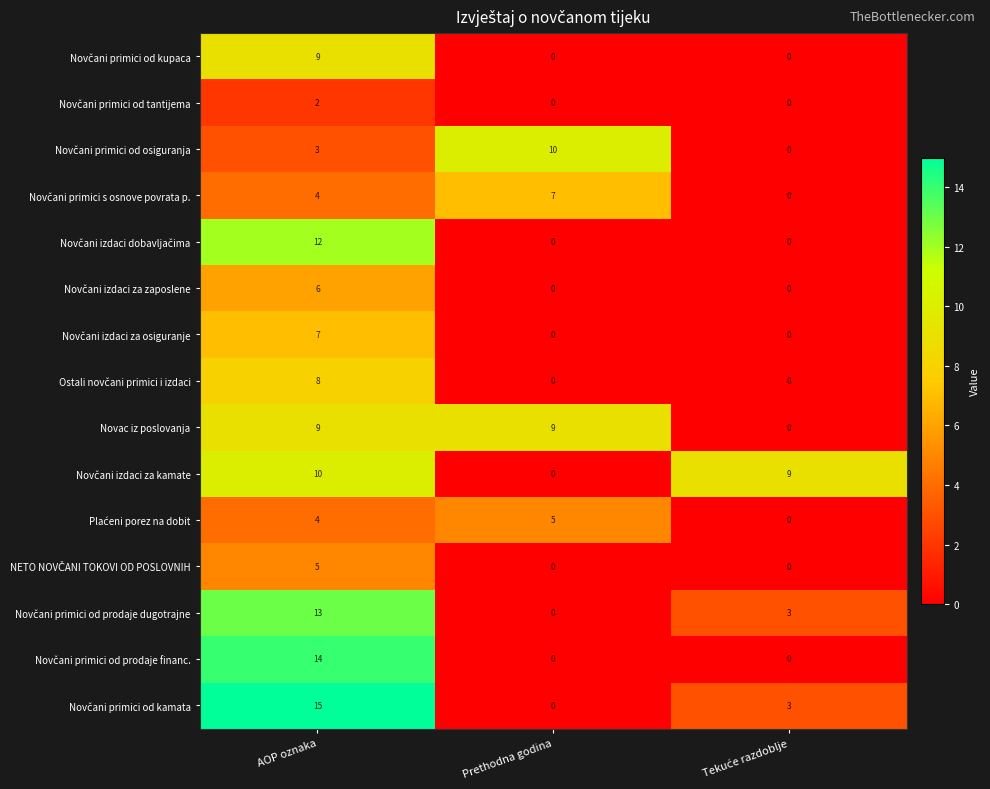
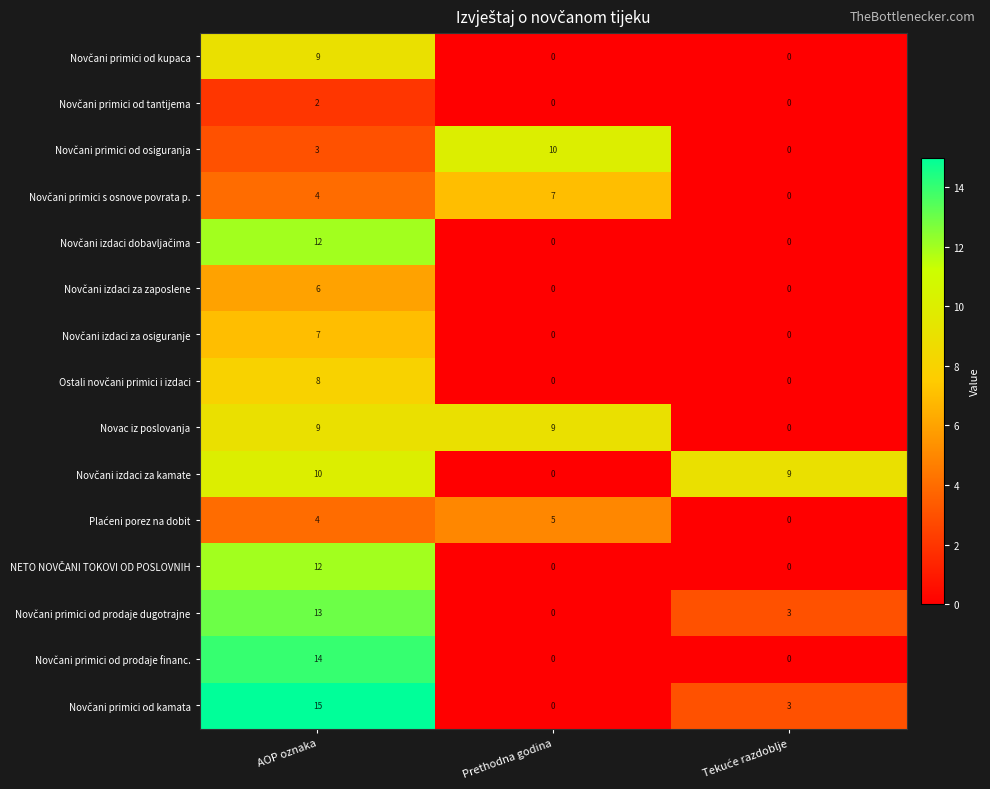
NETO NOVČANI TOKOVI OD POSLOVNIH, AOP oznaka: 5 -> 12
